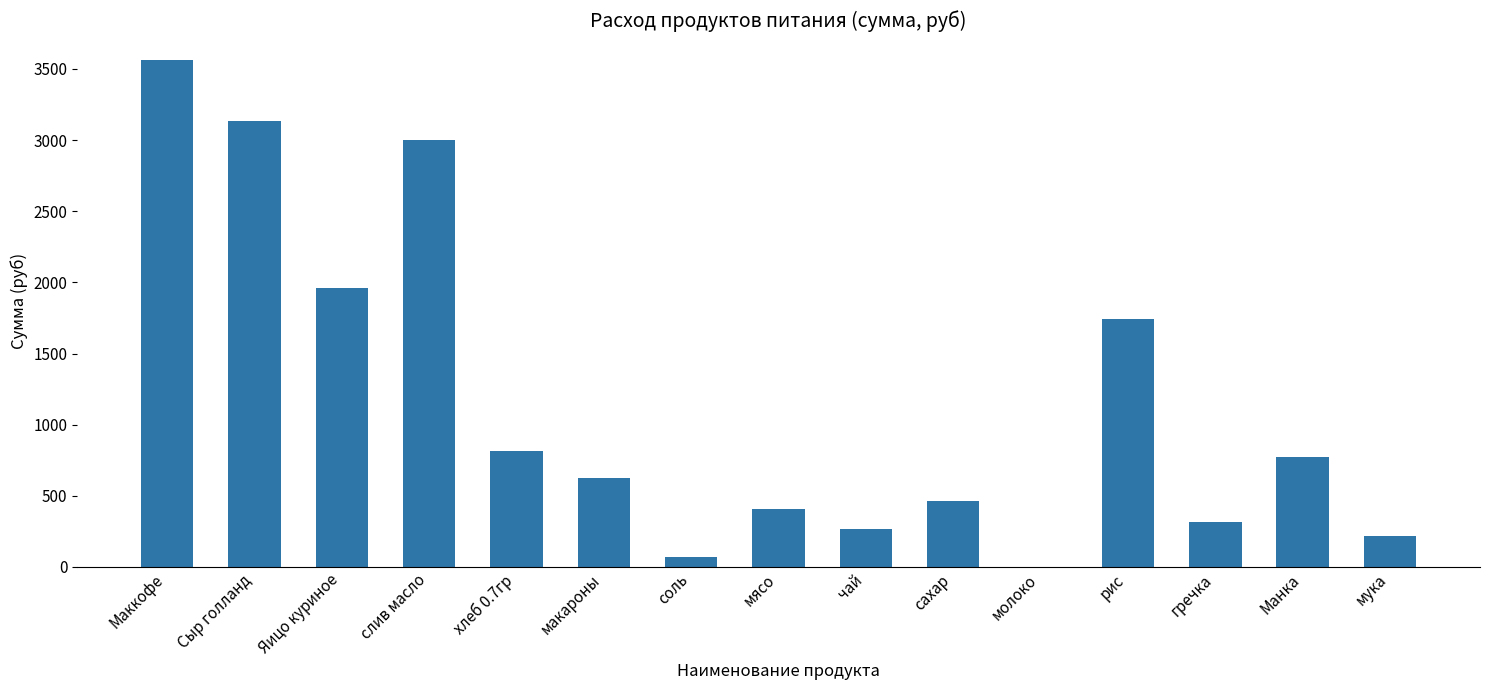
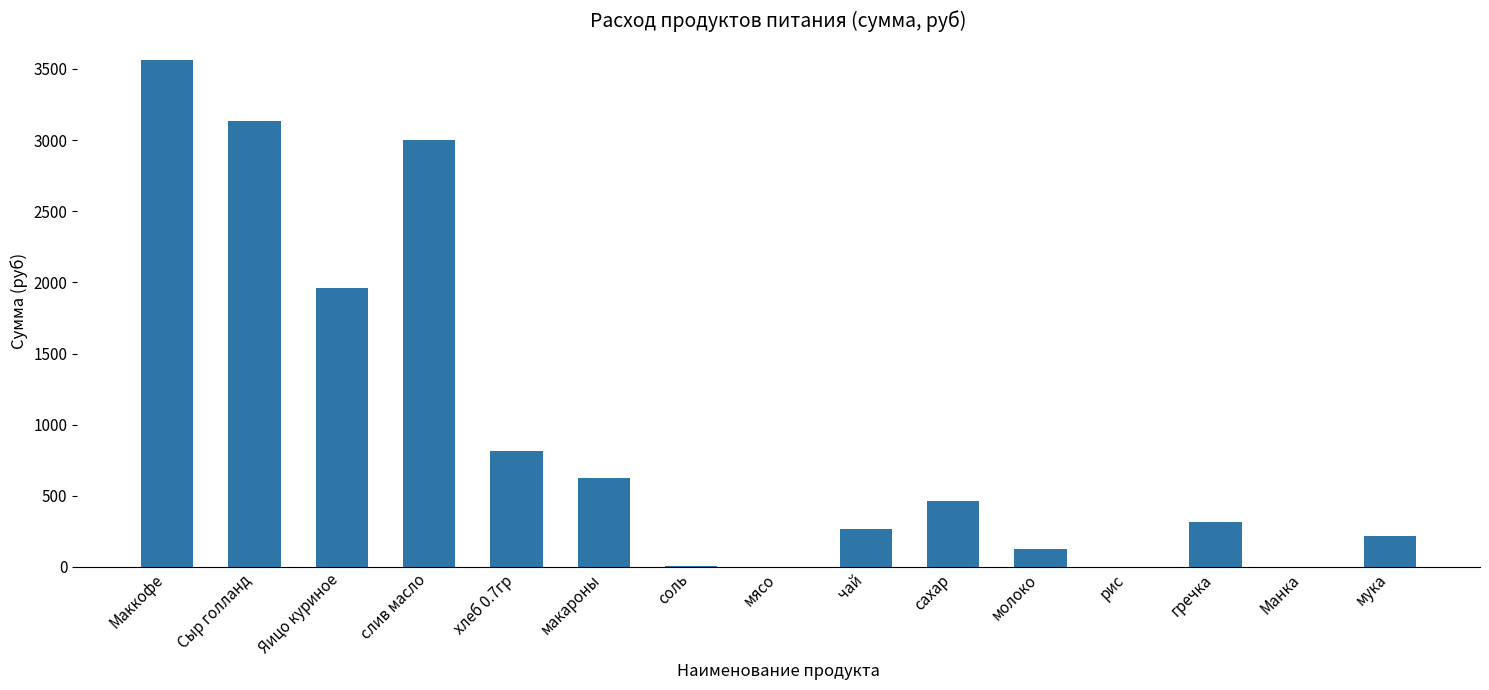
соль: 70 -> 10
мясо: 410 -> 0
молоко: 0 -> 130
рис: 1750 -> 0
Манка: 770 -> 0
